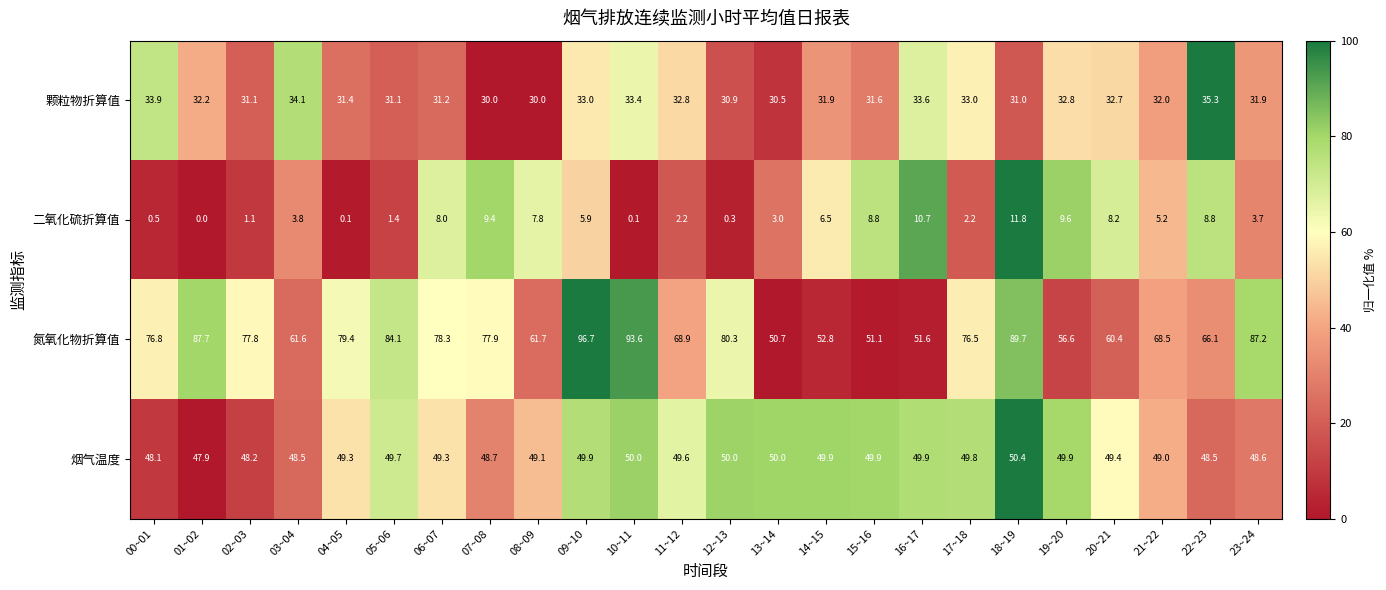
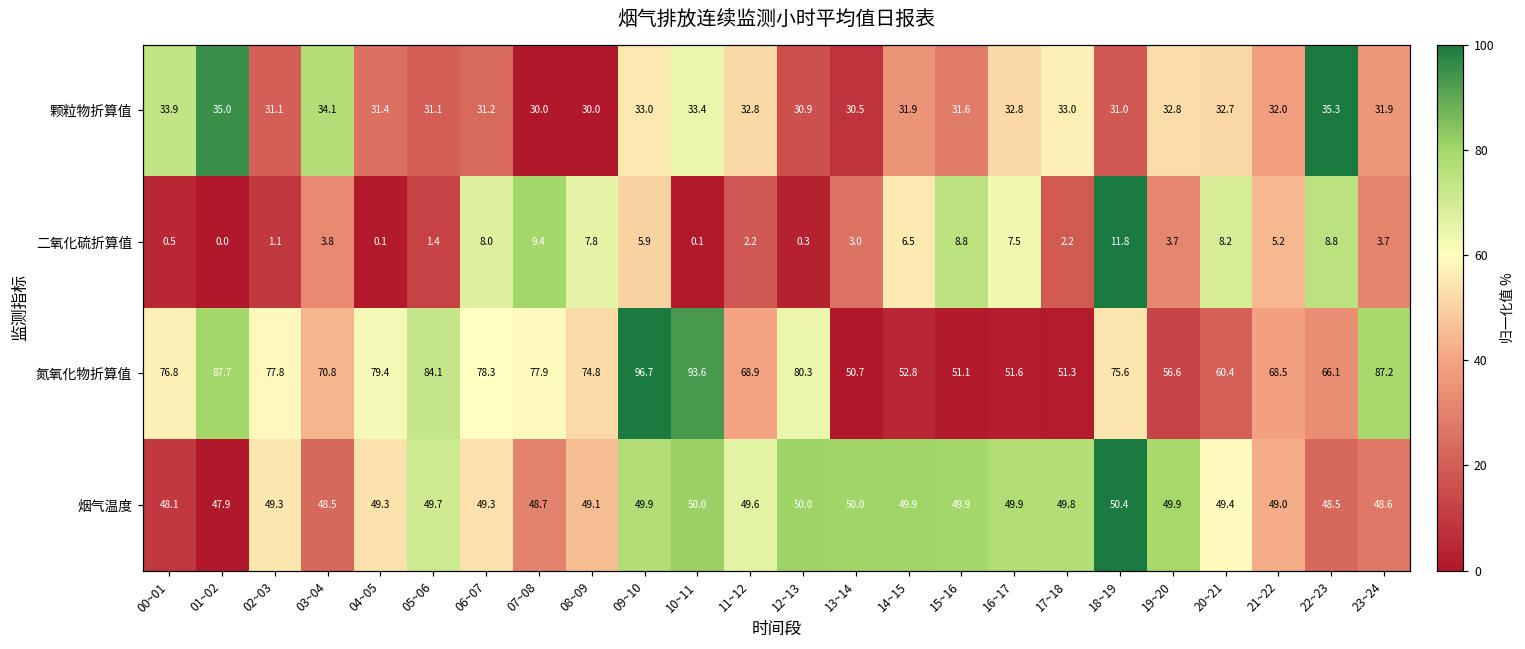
颗粒物折算值, 01~02: 32.2 -> 35.0
颗粒物折算值, 16~17: 33.6 -> 32.8
二氧化硫折算值, 16~17: 10.7 -> 7.5
二氧化硫折算值, 19~20: 9.6 -> 3.7
氮氧化物折算值, 03~04: 61.6 -> 70.8
氮氧化物折算值, 08~09: 61.7 -> 74.8
氮氧化物折算值, 17~18: 76.5 -> 51.3
氮氧化物折算值, 18~19: 89.7 -> 75.6
烟气温度, 02~03: 48.2 -> 49.3
